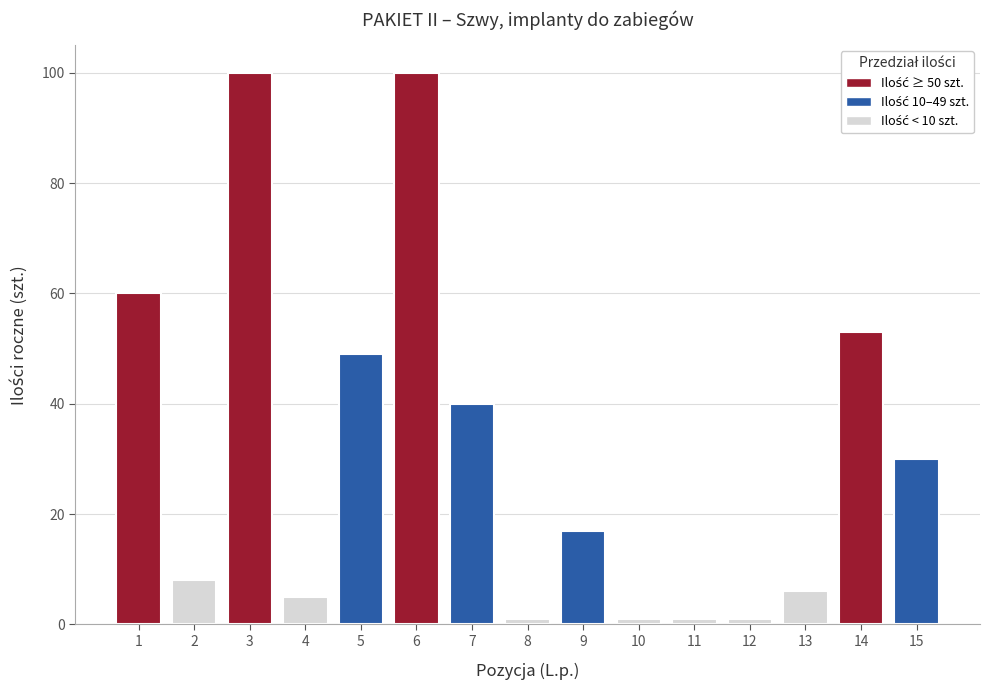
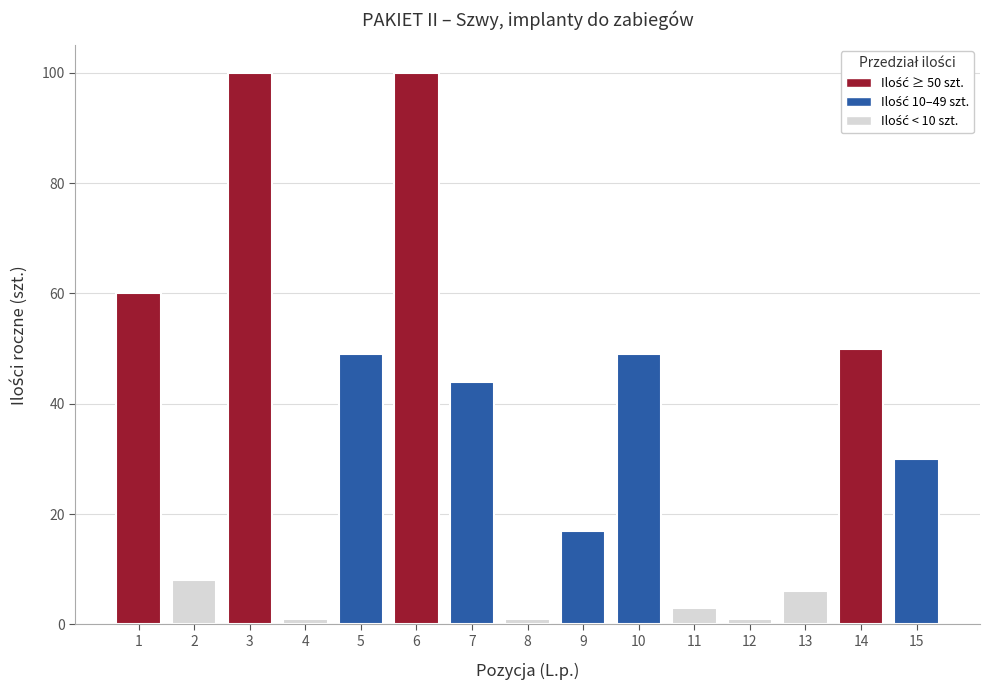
4: 5 -> 1
7: 40 -> 44
10: 1 -> 49
11: 1 -> 3
14: 53 -> 50
